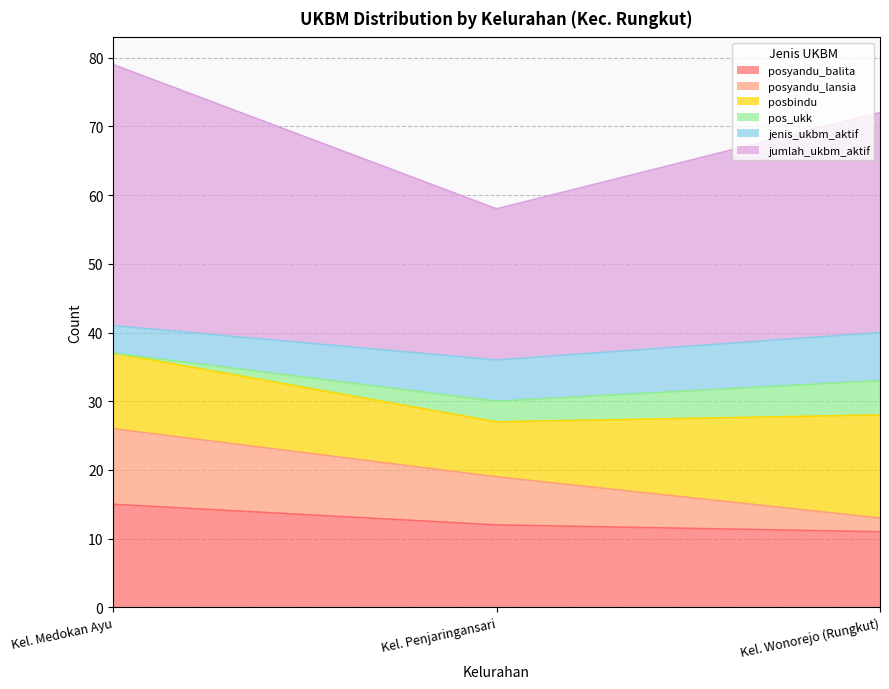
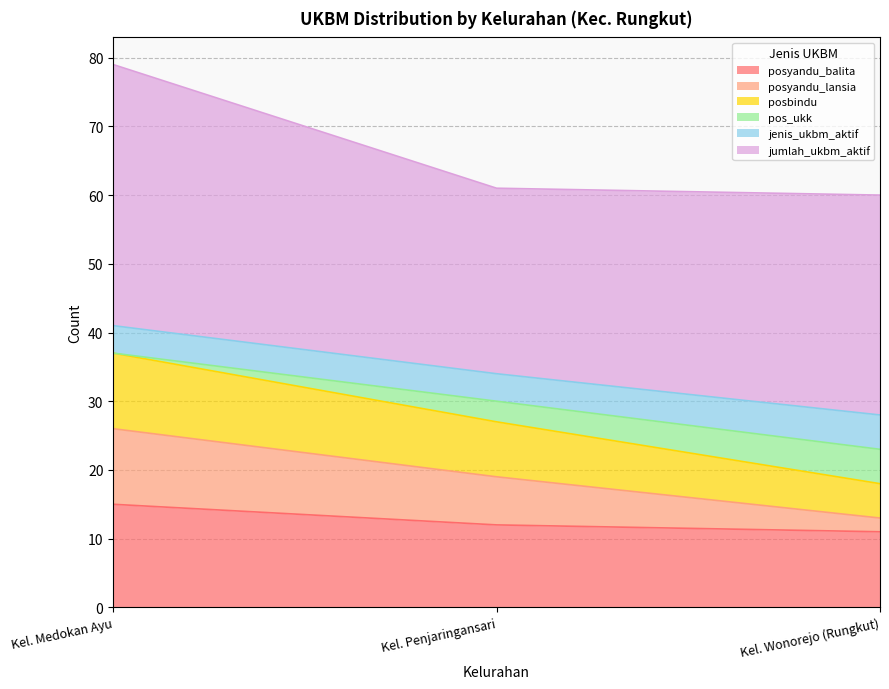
jenis_ukbm_aktif, Kel. Penjaringansari: 6 -> 4
jumlah_ukbm_aktif, Kel. Penjaringansari: 22 -> 27
posbindu, Kel. Wonorejo (Rungkut): 15 -> 5
jenis_ukbm_aktif, Kel. Wonorejo (Rungkut): 7 -> 5
